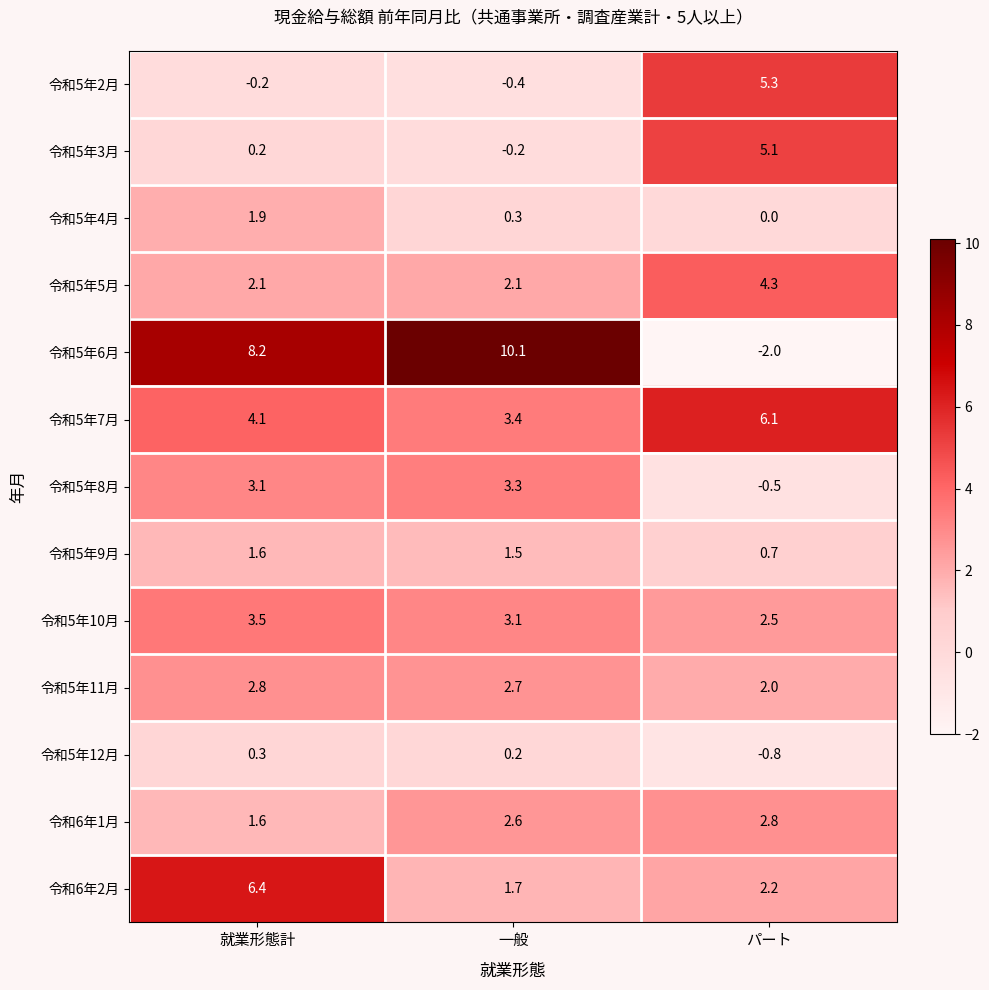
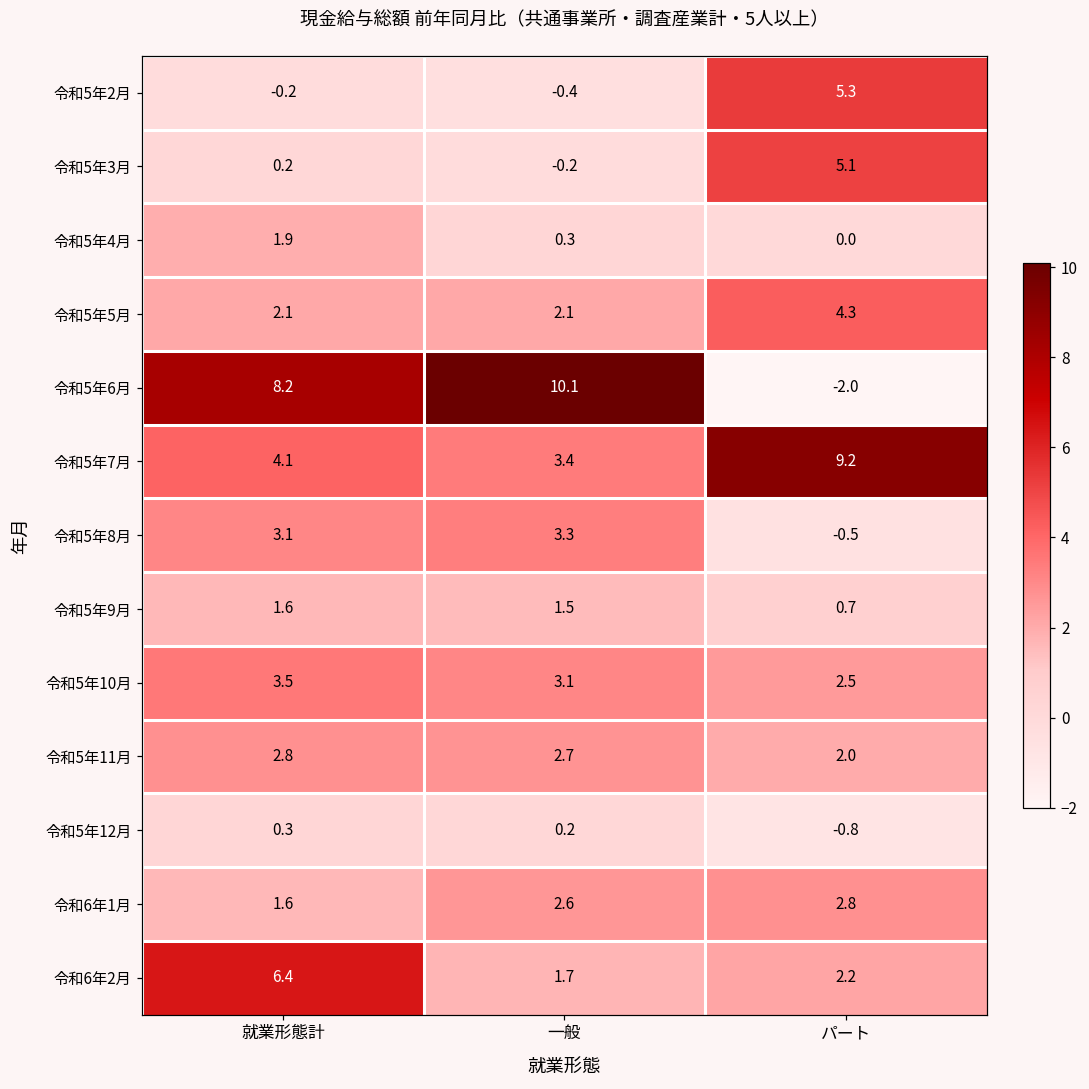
令和5年7月, パート: 6.1 -> 9.2
